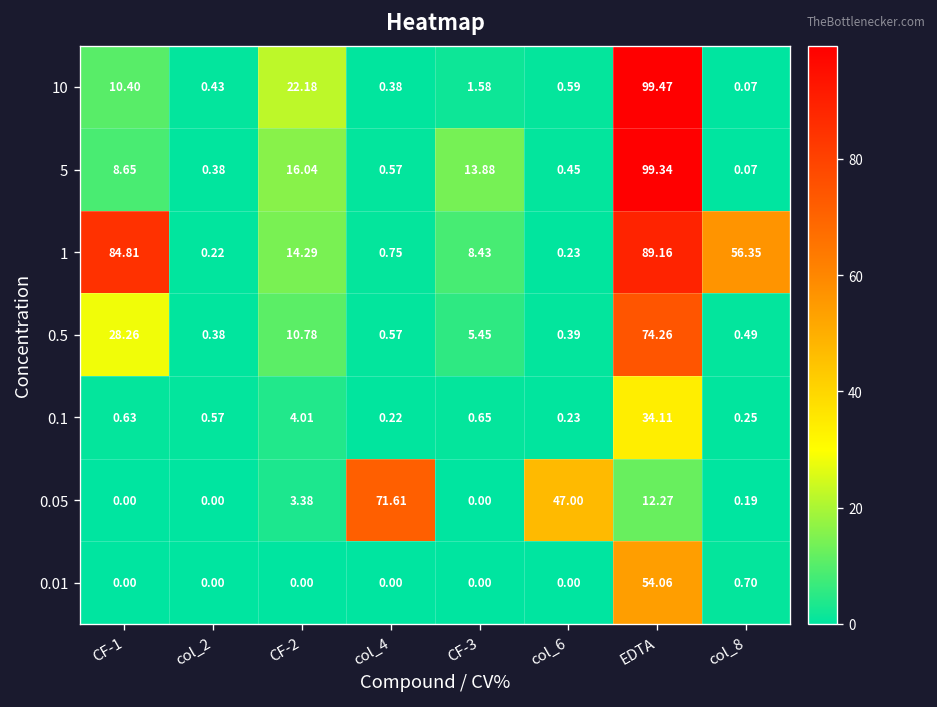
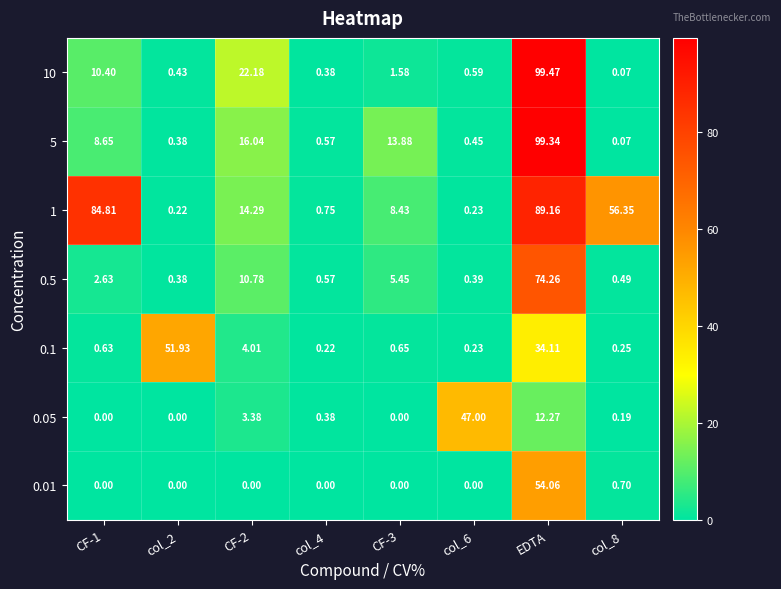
0.5, CF-1: 28.26 -> 2.63
0.1, col_2: 0.57 -> 51.93
0.05, col_4: 71.61 -> 0.38
